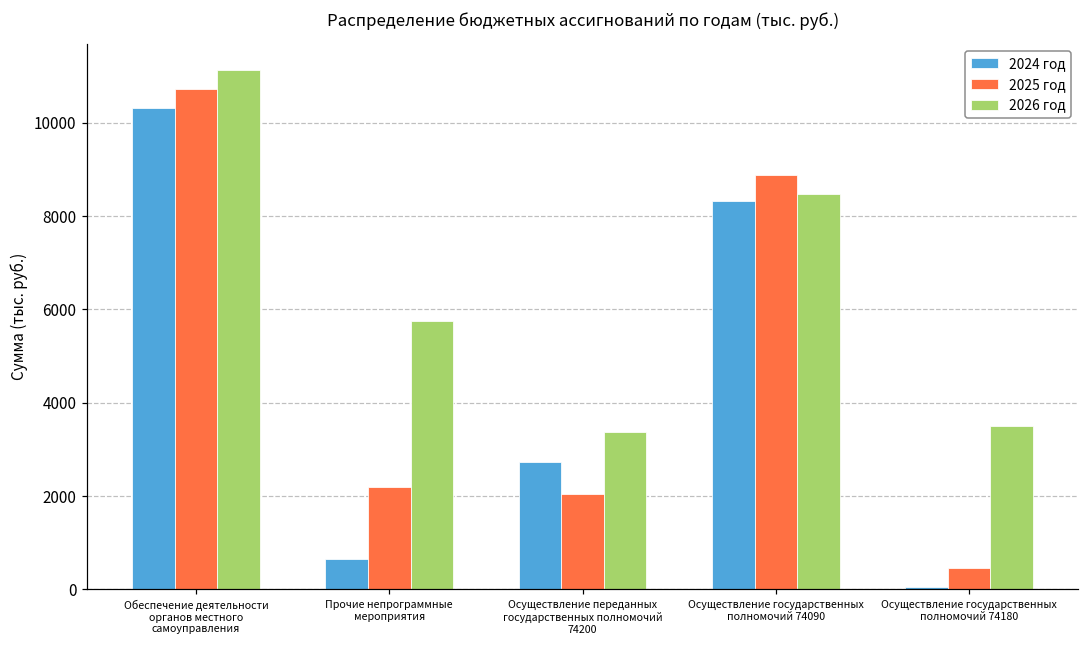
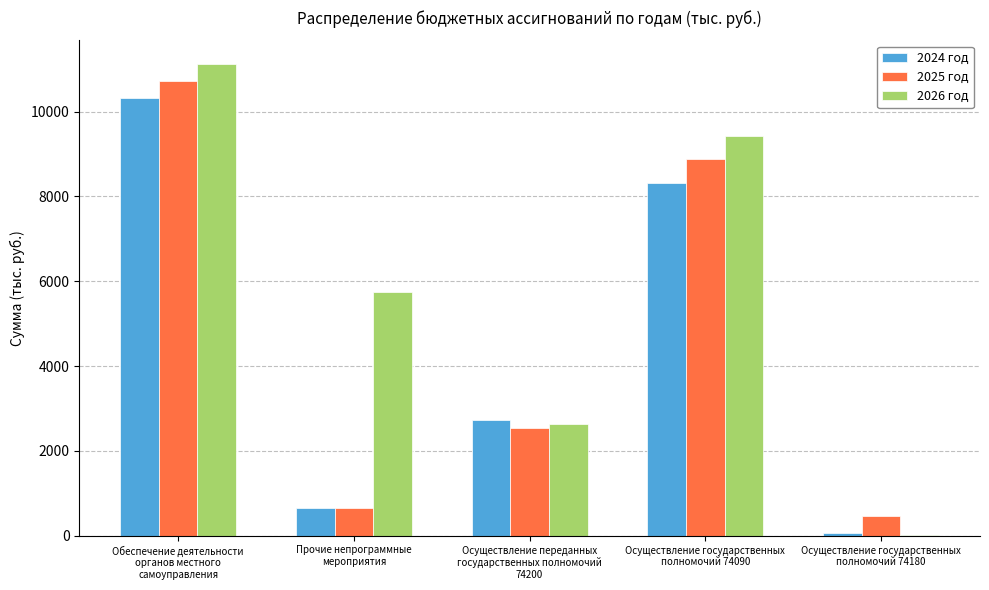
2025 год, Прочие непрограммные мероприятия: 2200 -> 700
2025 год, Осуществление переданных государственных полномочий 74200: 2000 -> 2500
2026 год, Осуществление переданных государственных полномочий 74200: 3400 -> 2600
2026 год, Осуществление государственных полномочий 74090: 8500 -> 9400
2026 год, Осуществление государственных полномочий 74180: 3500 -> 0
